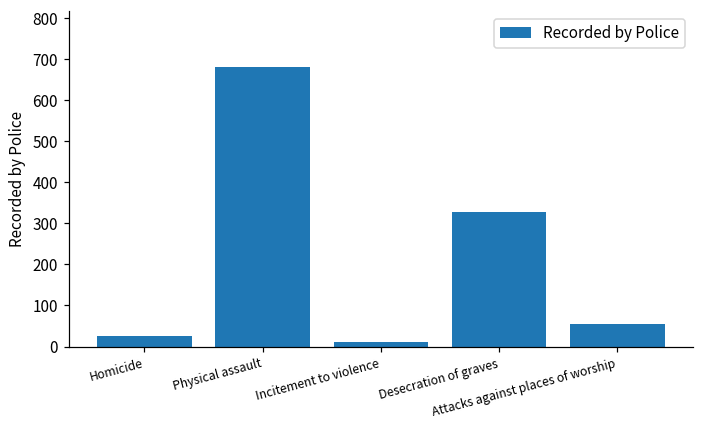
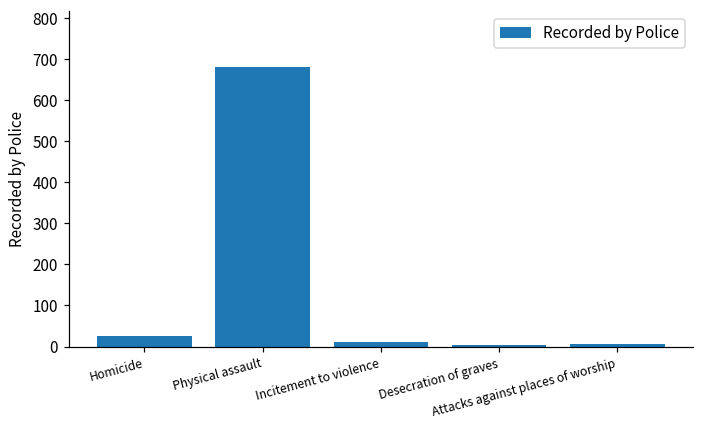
Desecration of graves: 330 -> 0
Attacks against places of worship: 50 -> 10
